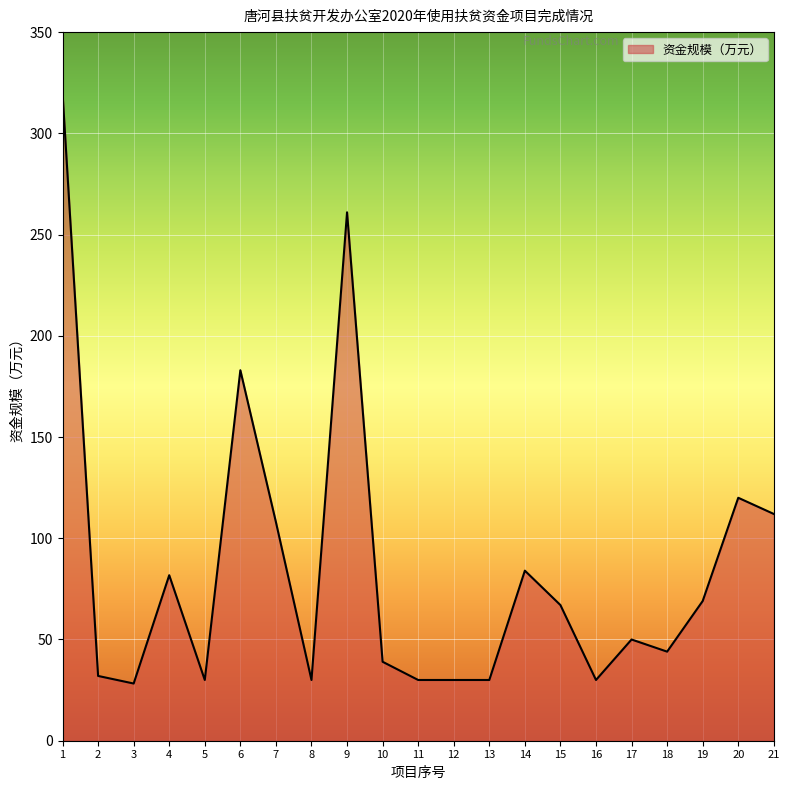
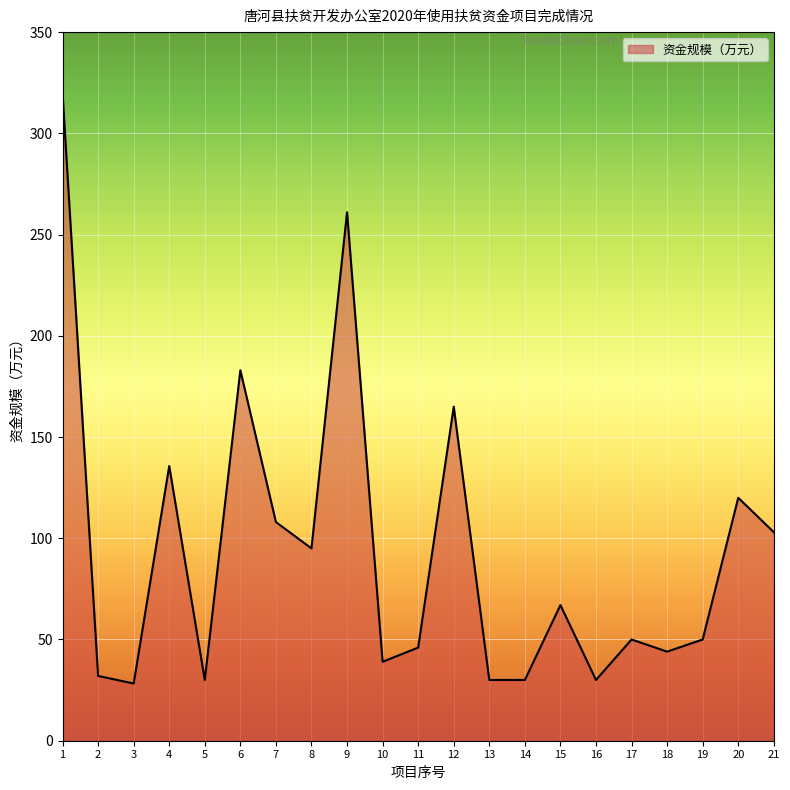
4: 82 -> 136
8: 30 -> 95
11: 30 -> 46
12: 30 -> 165
14: 84 -> 30
19: 69 -> 50
21: 112 -> 103
